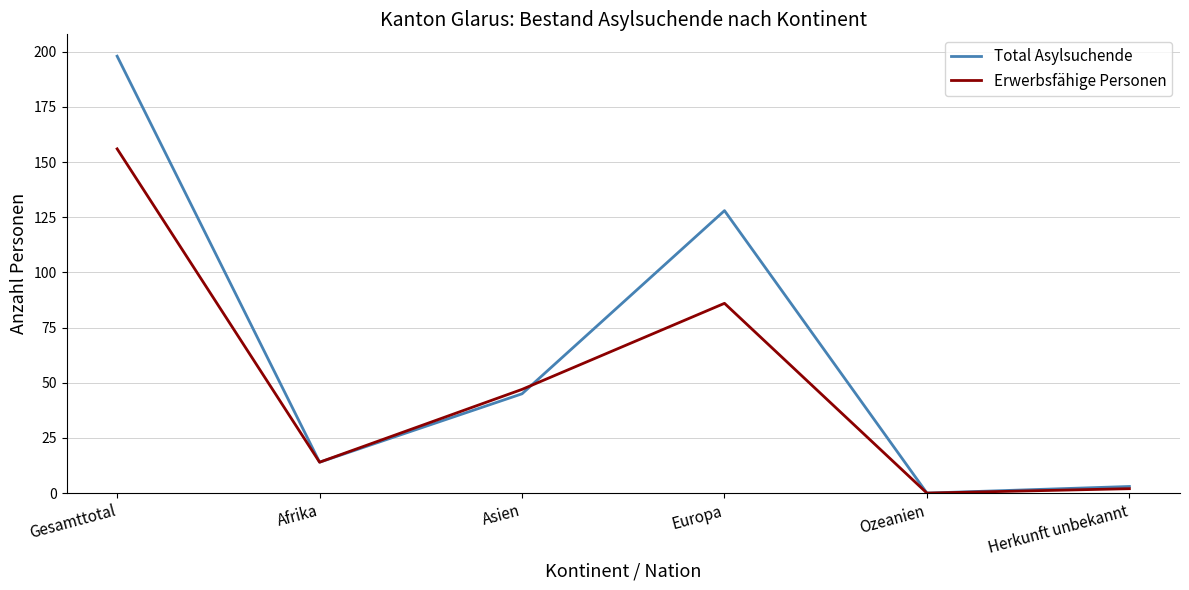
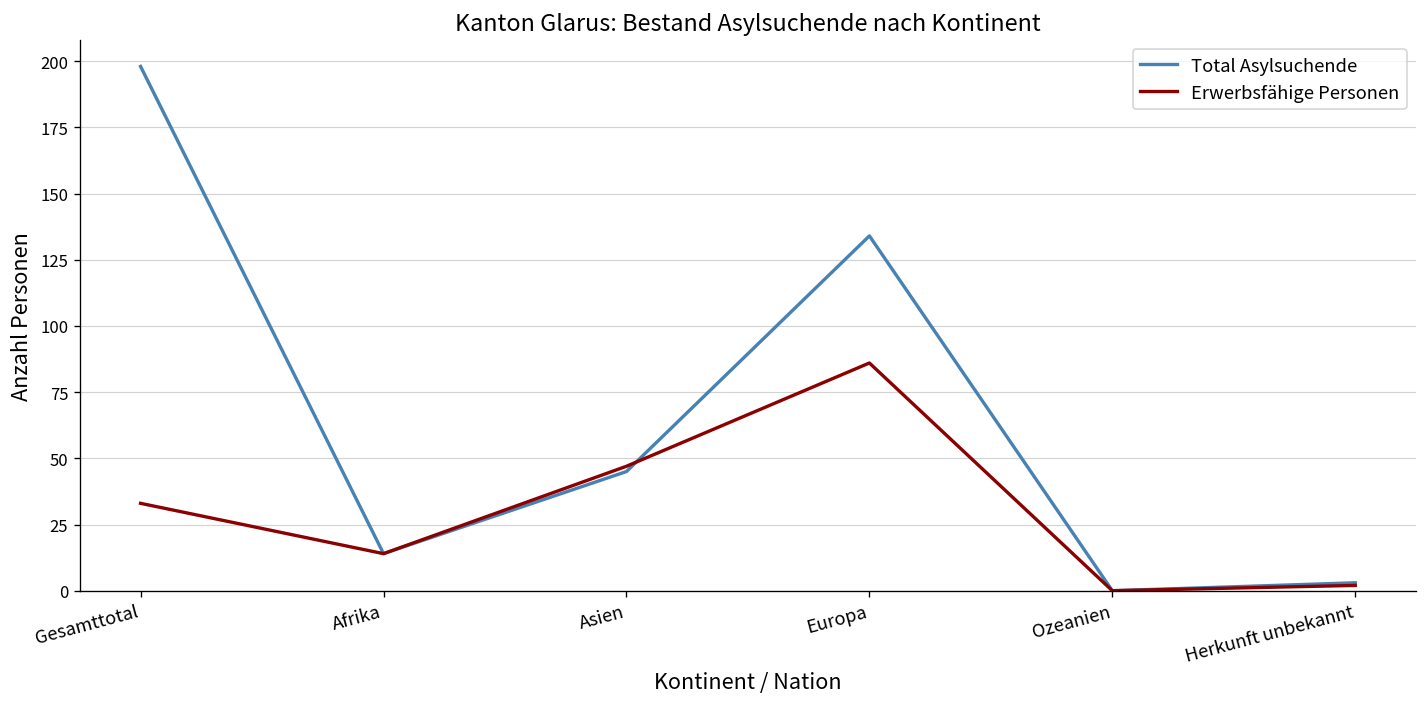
Erwerbsfähige Personen, Gesamttotal: 156 -> 33
Total Asylsuchende, Europa: 128 -> 134
